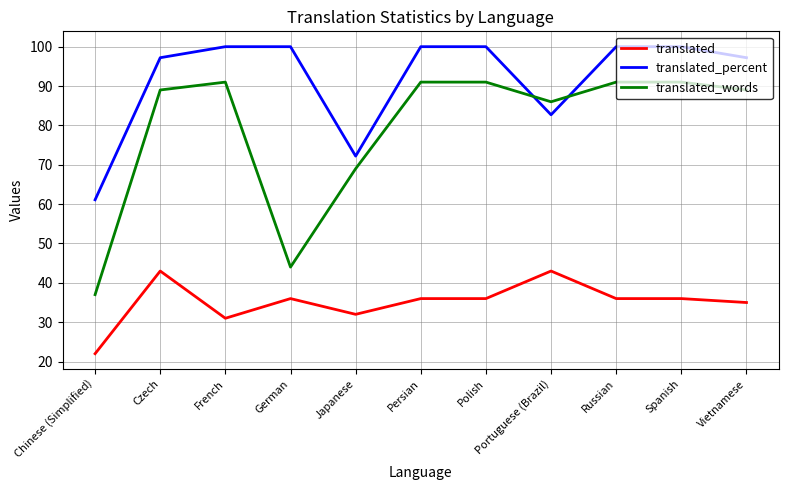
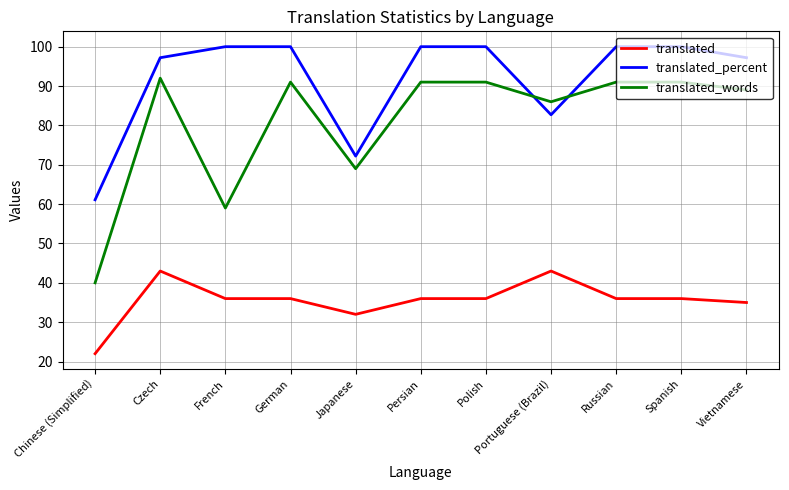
translated_words, Chinese (Simplified): 37 -> 40
translated_words, Czech: 89 -> 92
translated, French: 31 -> 36
translated_words, French: 91 -> 59
translated_words, German: 44 -> 91
